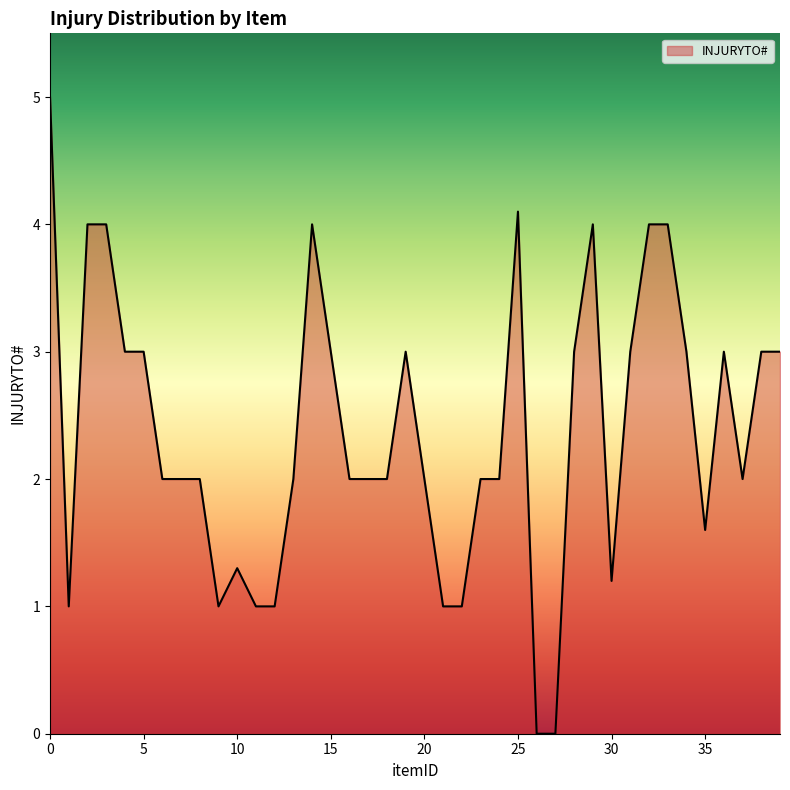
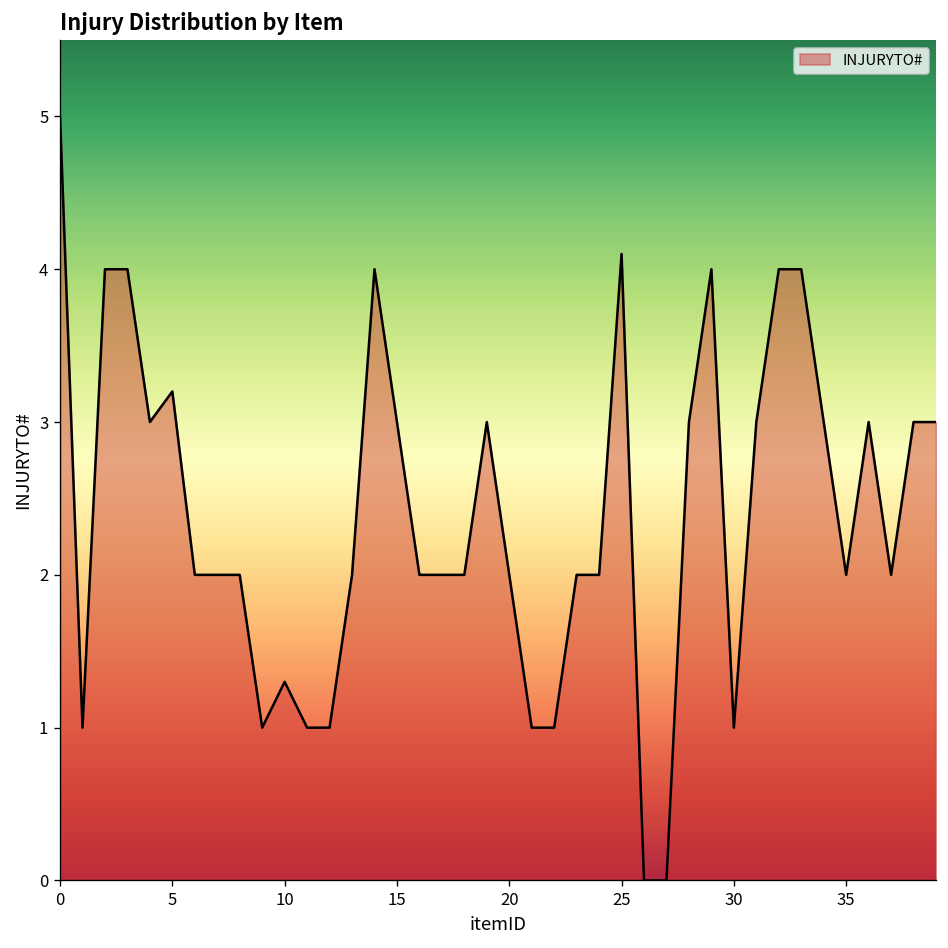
5: 3.0 -> 3.2
30: 1.2 -> 1.0
35: 1.6 -> 2.0
